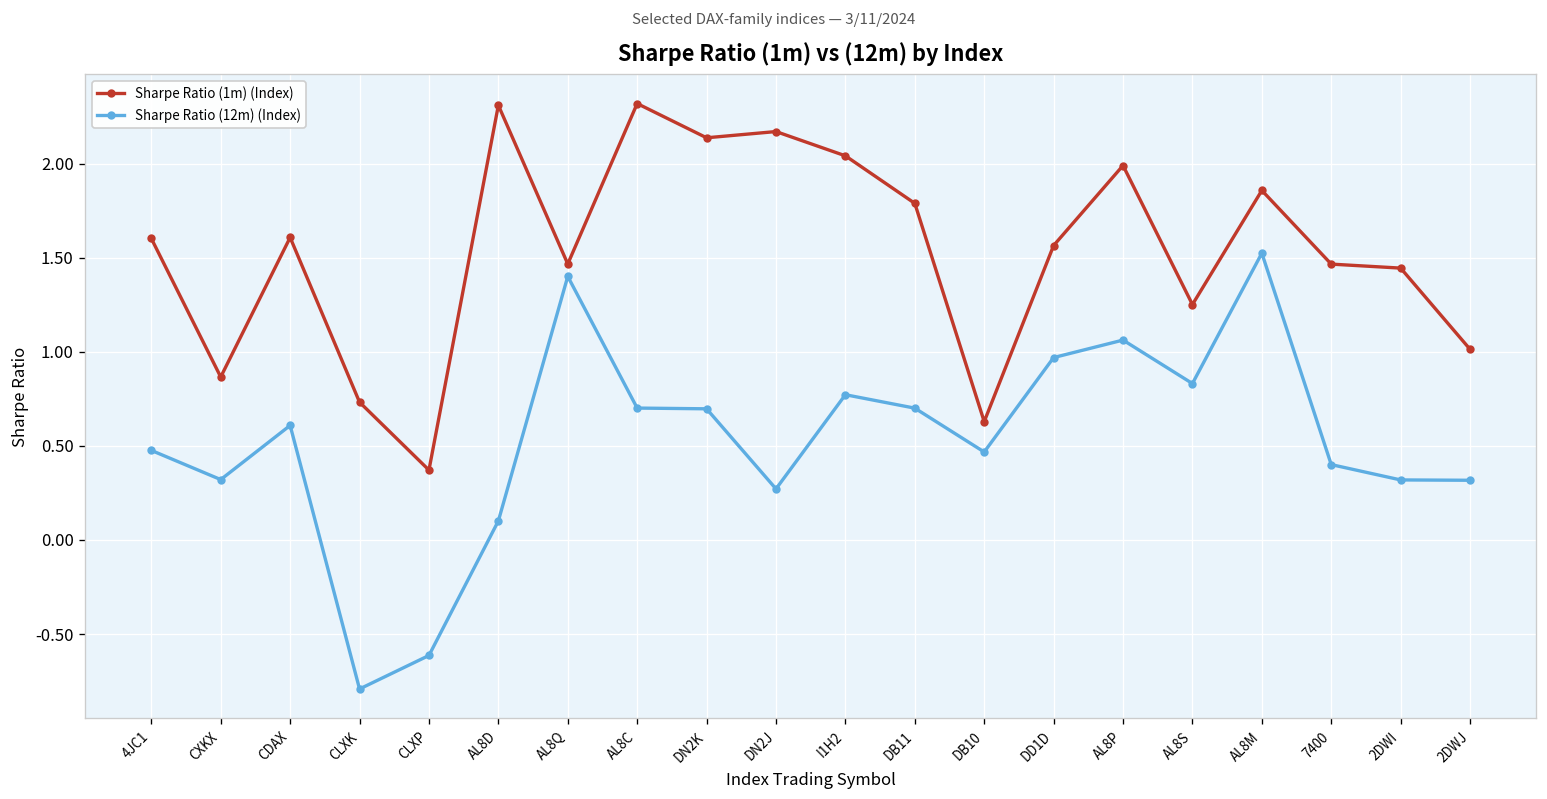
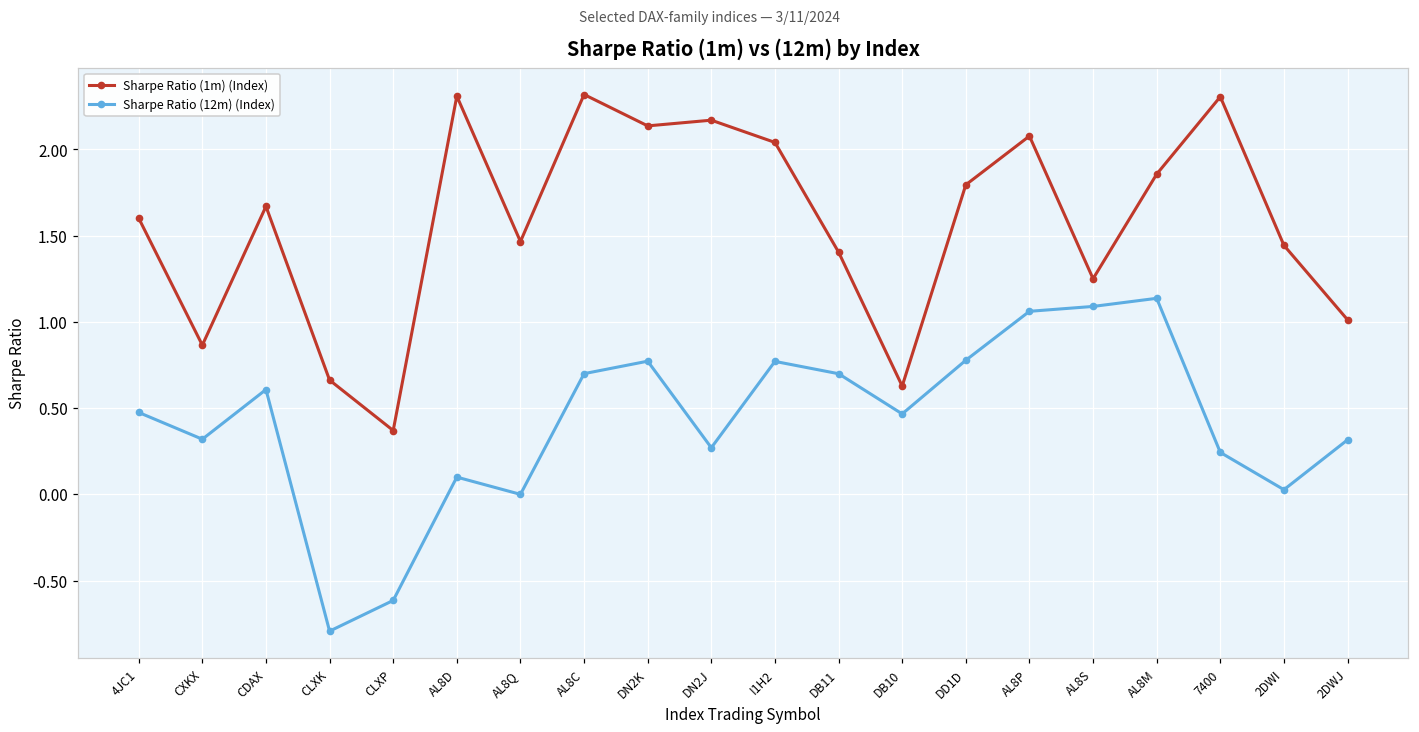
Sharpe Ratio (1m) (Index), CDAX: 1.61 -> 1.67
Sharpe Ratio (1m) (Index), CLXK: 0.73 -> 0.66
Sharpe Ratio (12m) (Index), AL8Q: 1.4 -> 0.0
Sharpe Ratio (12m) (Index), DN2K: 0.70 -> 0.77
Sharpe Ratio (1m) (Index), DB11: 1.79 -> 1.40
Sharpe Ratio (1m) (Index), DD1D: 1.56 -> 1.80
Sharpe Ratio (12m) (Index), DD1D: 0.97 -> 0.78
Sharpe Ratio (1m) (Index), AL8P: 1.99 -> 2.08
Sharpe Ratio (12m) (Index), AL8S: 0.83 -> 1.09
Sharpe Ratio (12m) (Index), AL8M: 1.52 -> 1.14
Sharpe Ratio (1m) (Index), 7400: 1.47 -> 2.31
Sharpe Ratio (12m) (Index), 7400: 0.40 -> 0.24
Sharpe Ratio (12m) (Index), 2DWI: 0.32 -> 0.03
